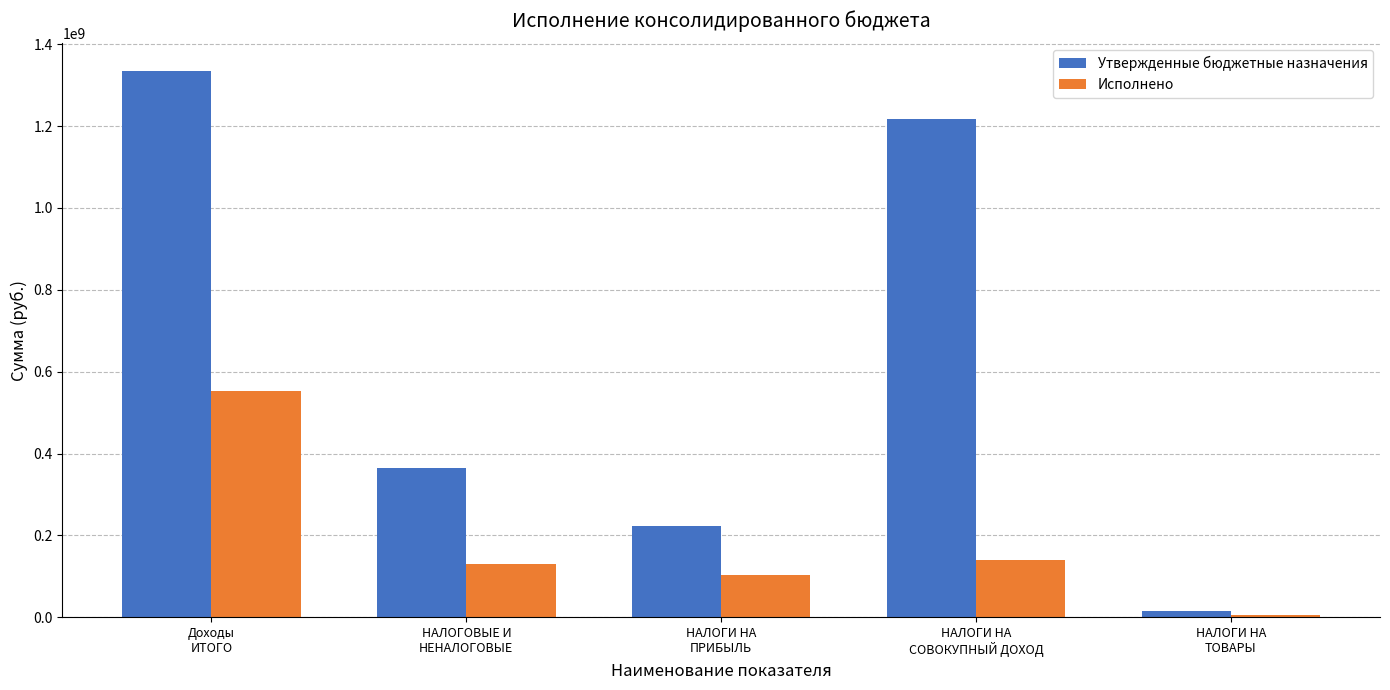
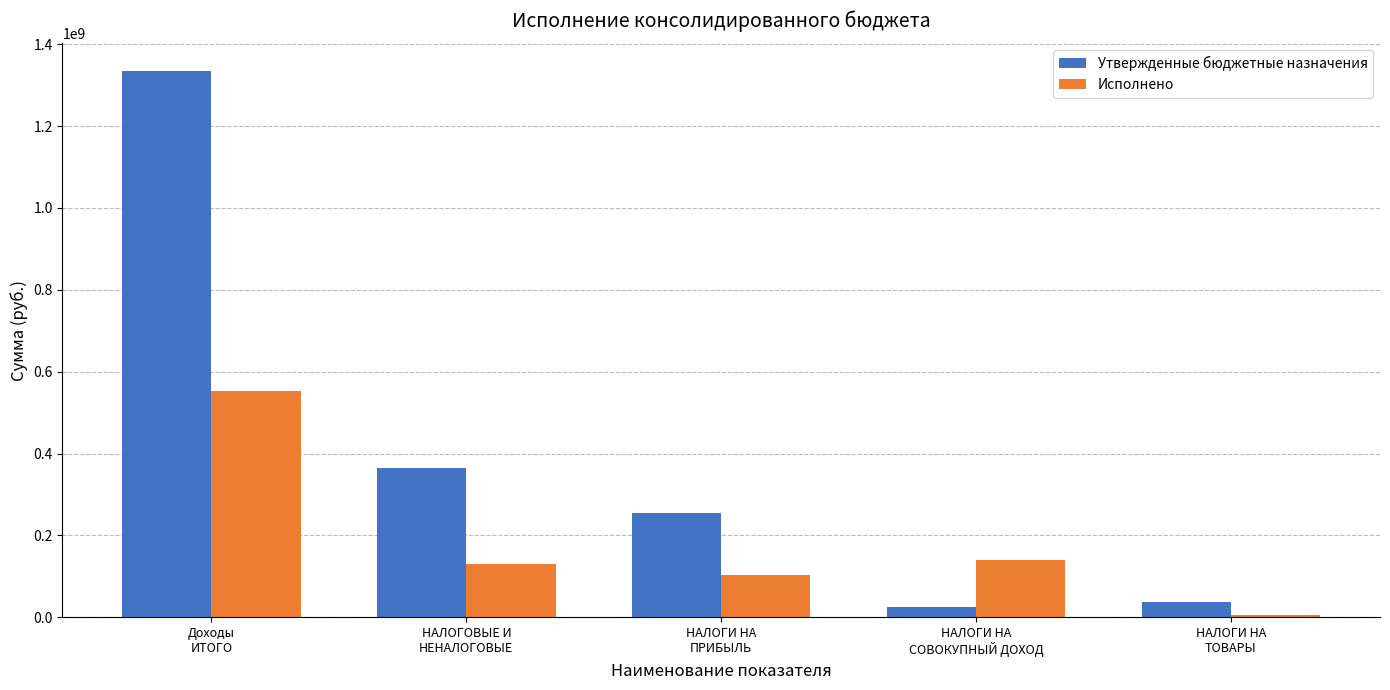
Утвержденные бюджетные назначения, НАЛОГИ НА ПРИБЫЛЬ: 220000000 -> 260000000
Утвержденные бюджетные назначения, НАЛОГИ НА СОВОКУПНЫЙ ДОХОД: 1220000000 -> 30000000
Утвержденные бюджетные назначения, НАЛОГИ НА ТОВАРЫ: 20000000 -> 40000000
